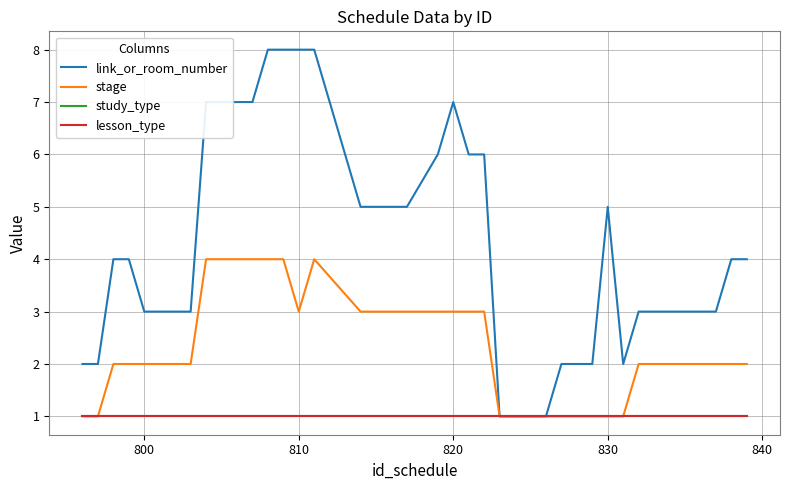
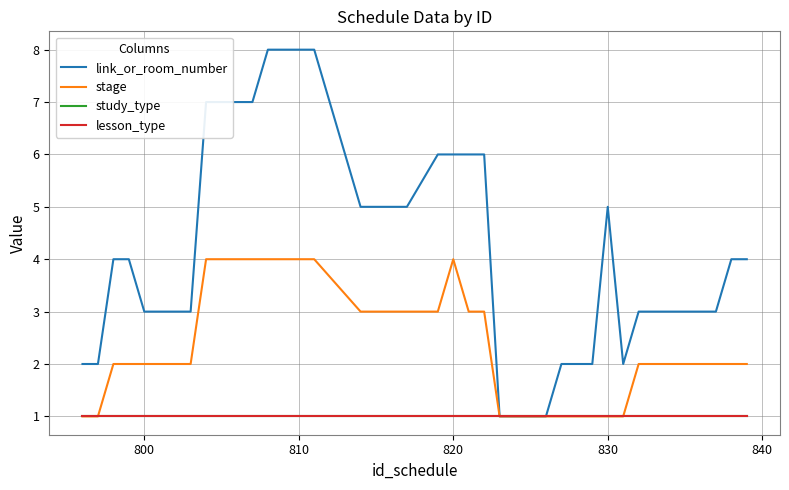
stage, 810: 3 -> 4
link_or_room_number, 820: 7 -> 6
stage, 820: 3 -> 4
